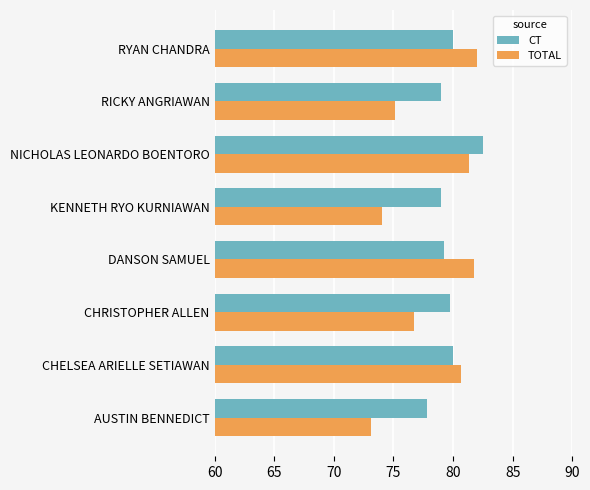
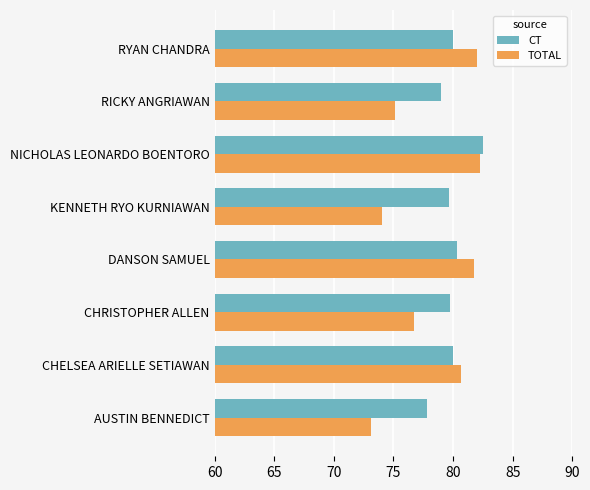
TOTAL, NICHOLAS LEONARDO BOENTORO: 81.4 -> 82.3
CT, KENNETH RYO KURNIAWAN: 79.0 -> 79.7
CT, DANSON SAMUEL: 79.3 -> 80.4
